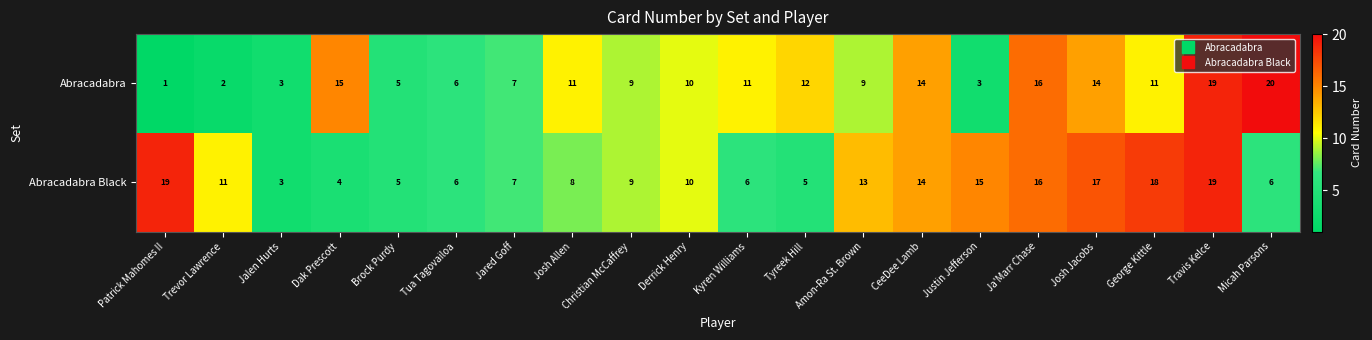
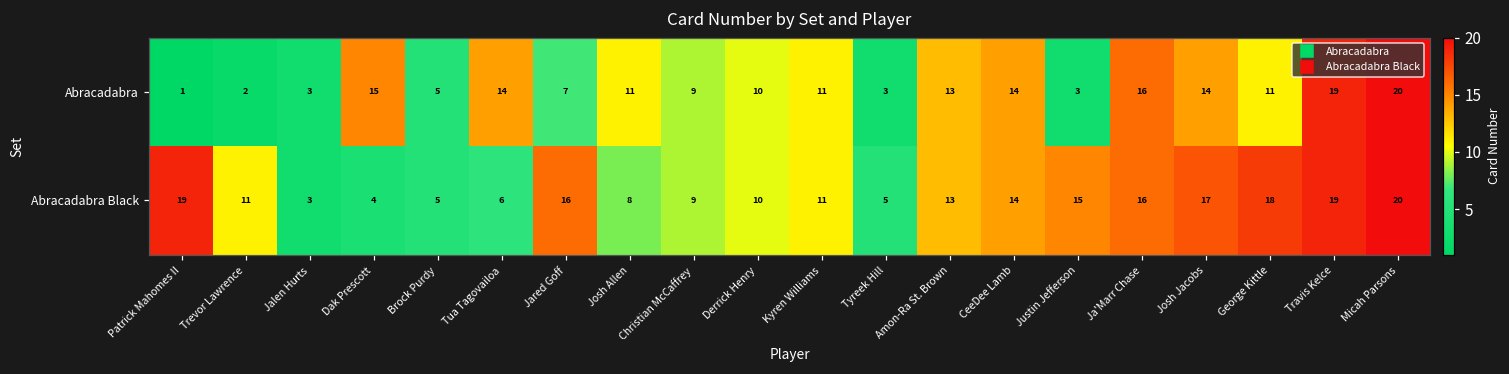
Abracadabra, Tua Tagovailoa: 6 -> 14
Abracadabra, Tyreek Hill: 12 -> 3
Abracadabra, Amon-Ra St. Brown: 9 -> 13
Abracadabra Black, Jared Goff: 7 -> 16
Abracadabra Black, Kyren Williams: 6 -> 11
Abracadabra Black, Micah Parsons: 6 -> 20
